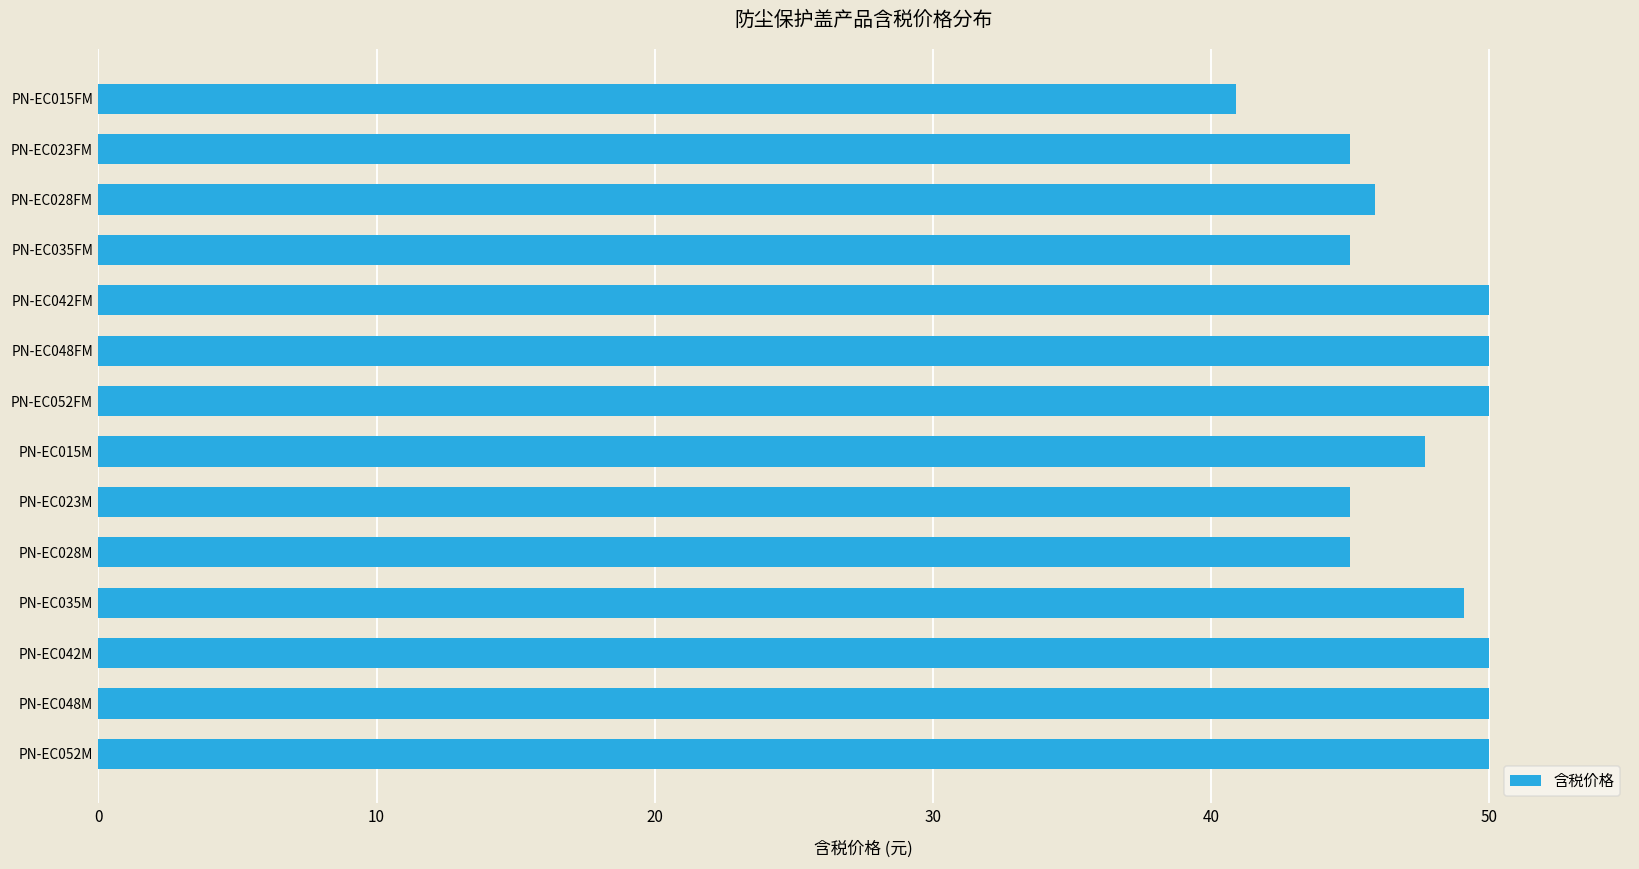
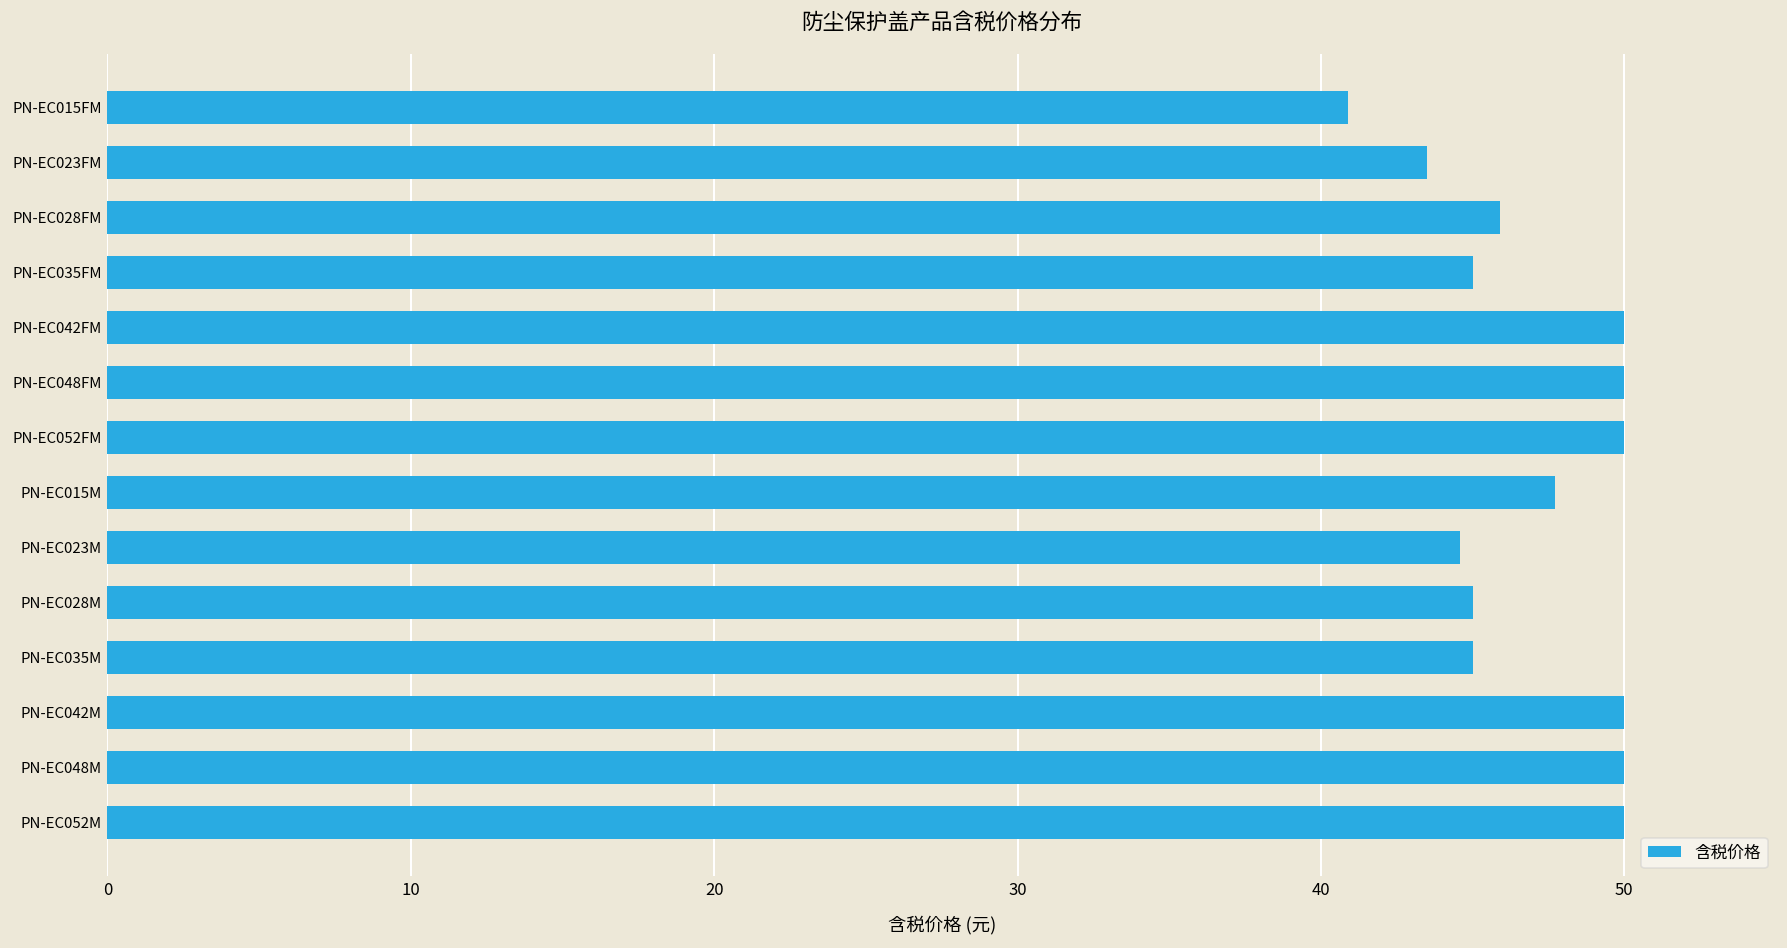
PN-EC023FM: 45.0 -> 43.5
PN-EC023M: 45.0 -> 44.6
PN-EC035M: 49.1 -> 45.0
